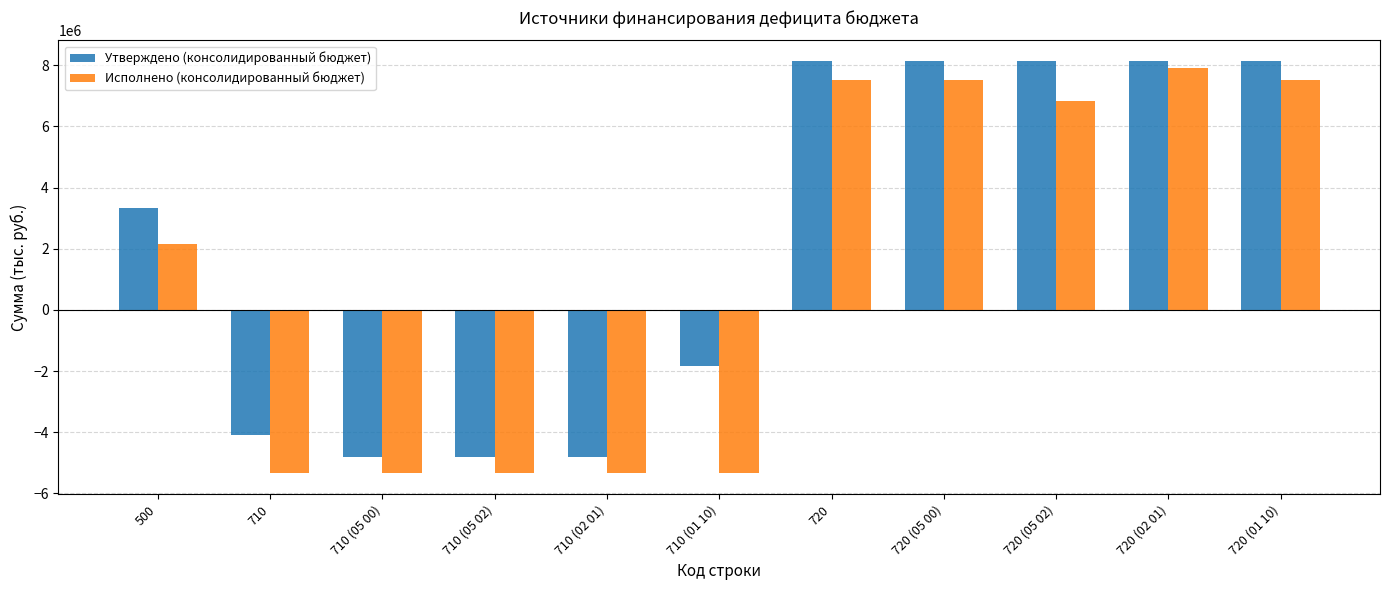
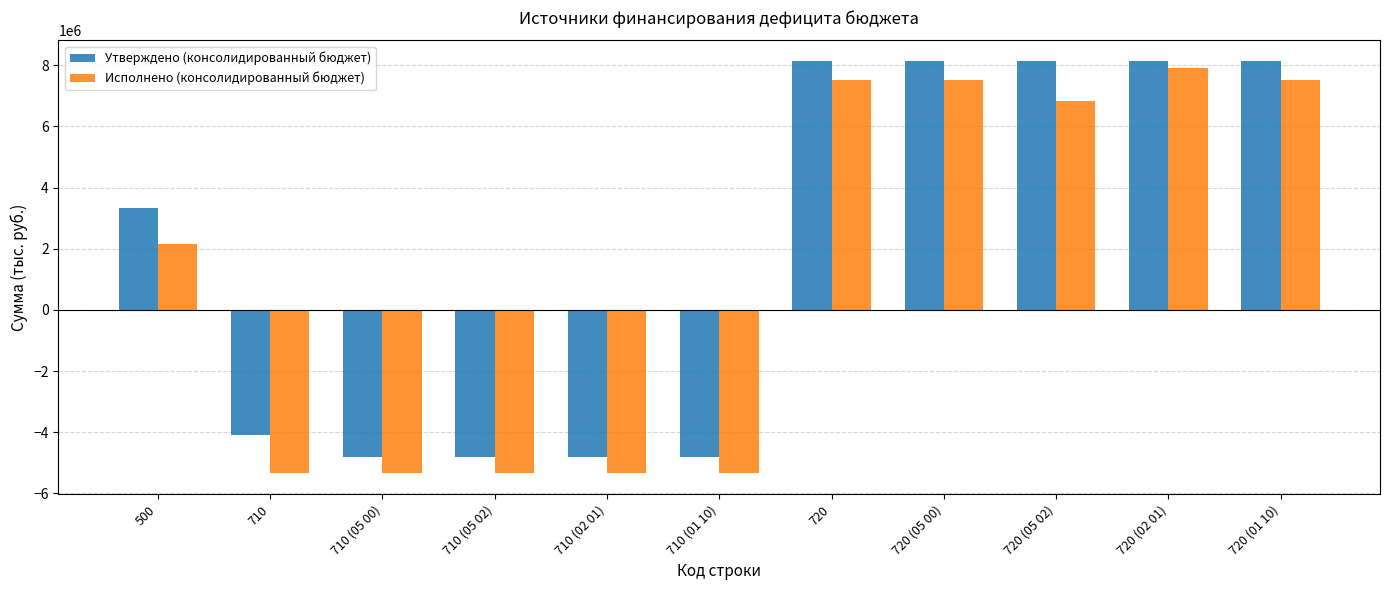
Утверждено (консолидированный бюджет), 710 (01 10): -1800000 -> -4800000
